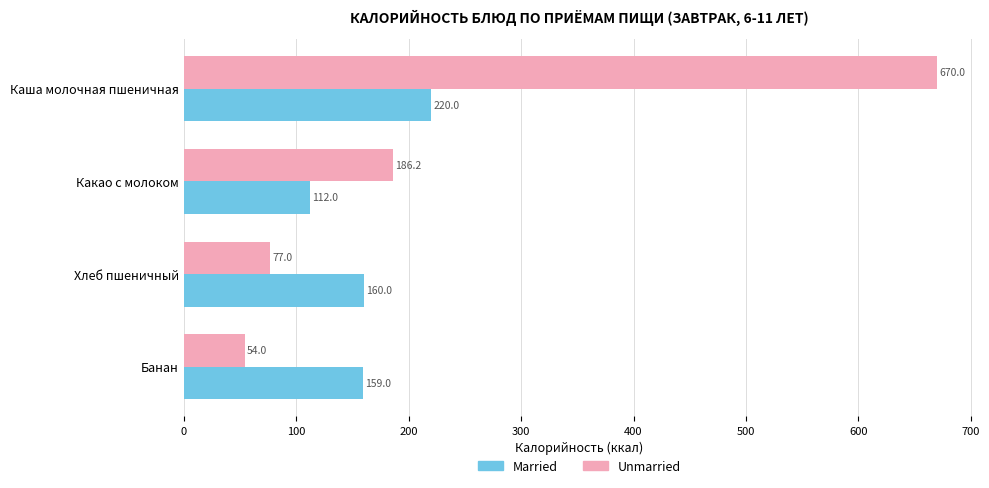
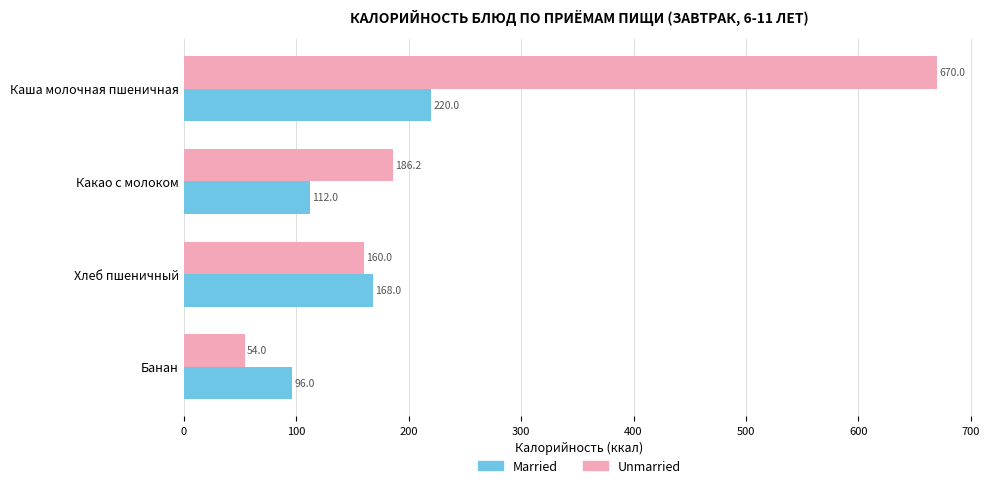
Unmarried, Хлеб пшеничный: 77.0 -> 160.0
Married, Хлеб пшеничный: 160.0 -> 168.0
Married, Банан: 159.0 -> 96.0
